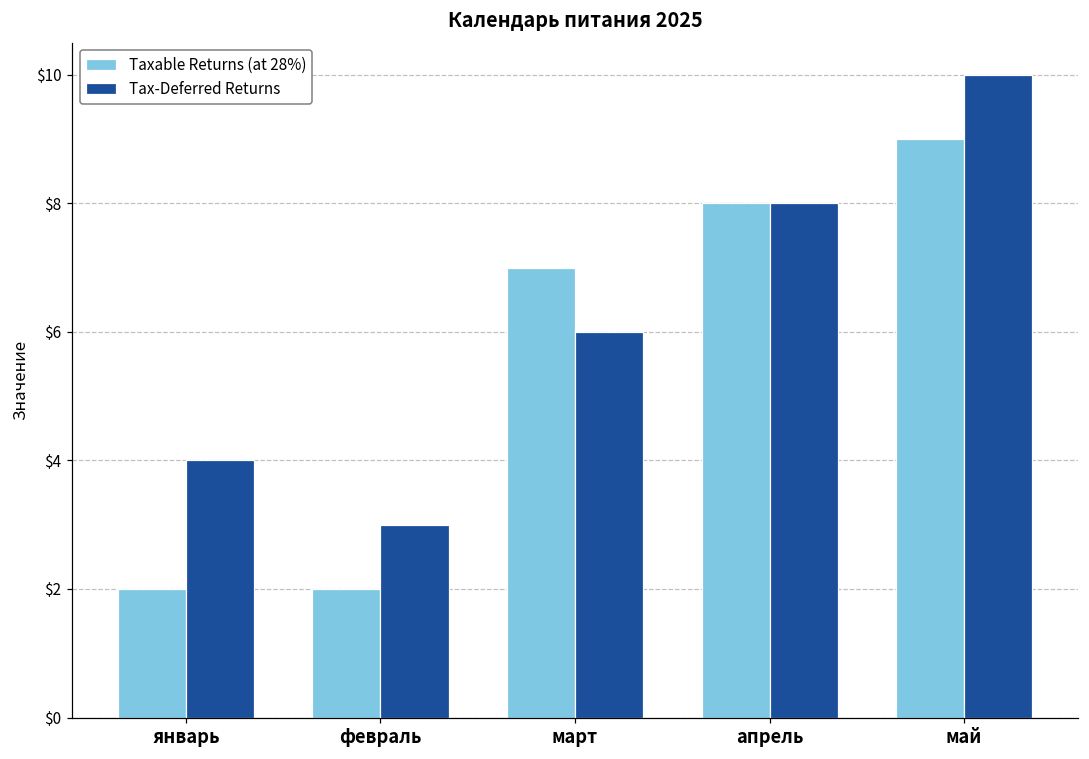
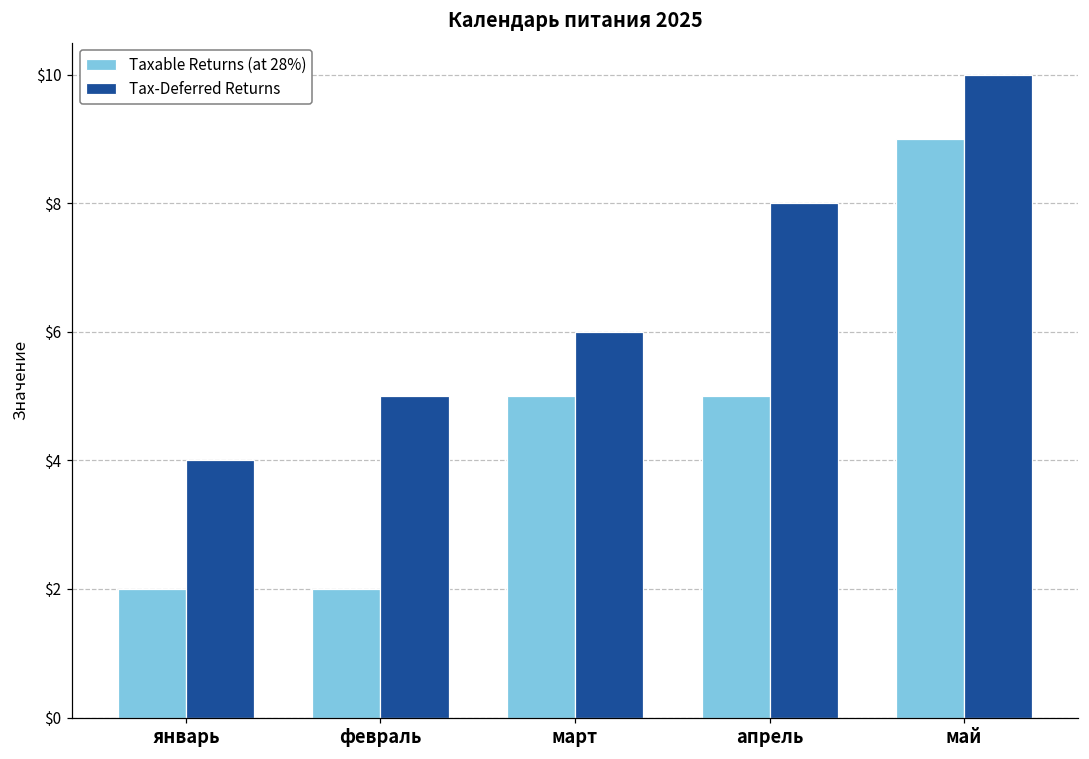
Tax-Deferred Returns, февраль: $3 -> $5
Taxable Returns (at 28%), март: $7 -> $5
Taxable Returns (at 28%), апрель: $8 -> $5
